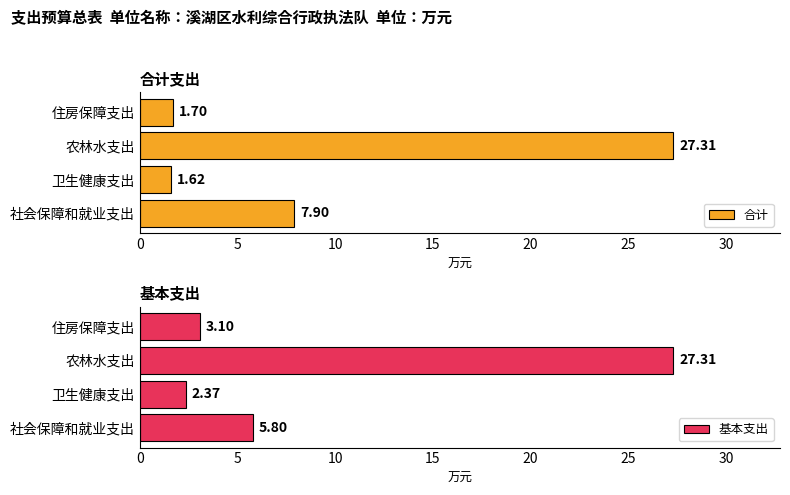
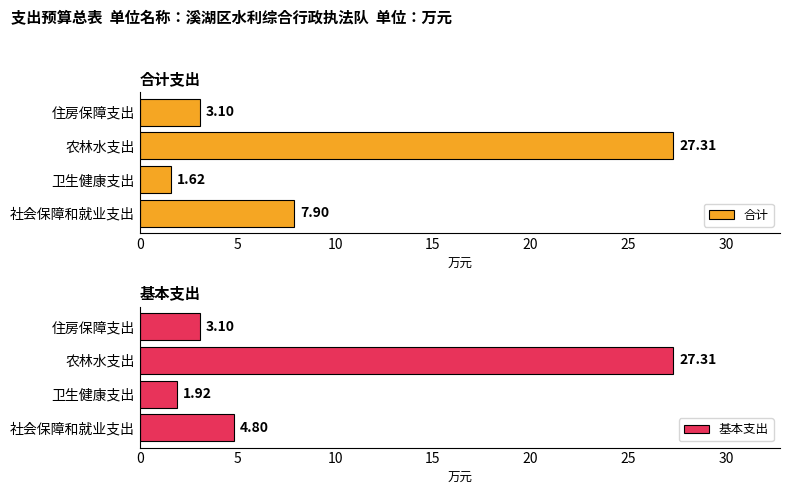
合计支出, 住房保障支出: 1.70 -> 3.10
基本支出, 卫生健康支出: 2.37 -> 1.92
基本支出, 社会保障和就业支出: 5.80 -> 4.80
